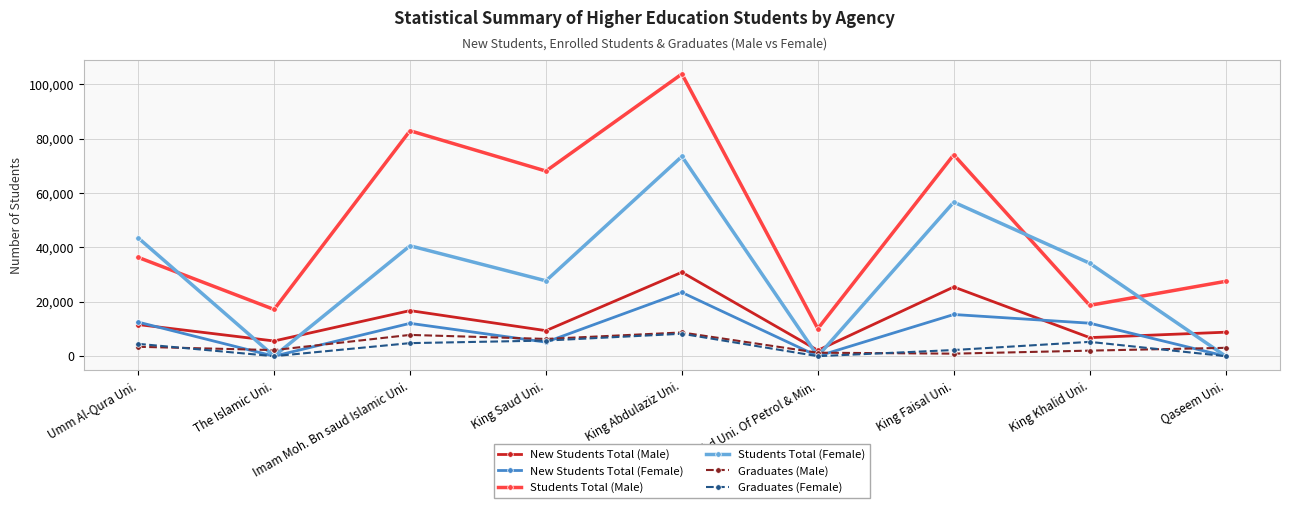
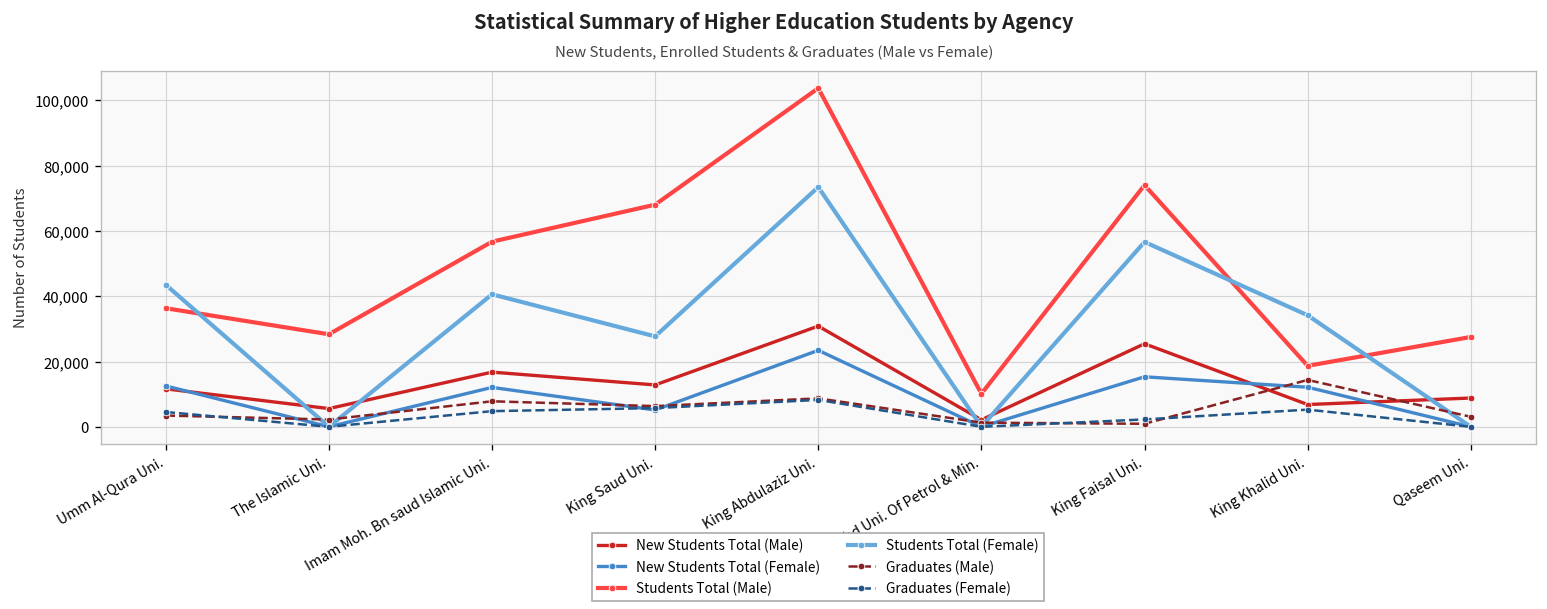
Students Total (Male), The Islamic Uni.: 17,000 -> 28,000
Students Total (Male), Imam Moh. Bn saud Islamic Uni.: 83,000 -> 57,000
New Students Total (Male), King Saud Uni.: 9,000 -> 13,000
Graduates (Male), King Khalid Uni.: 2,000 -> 14,000
